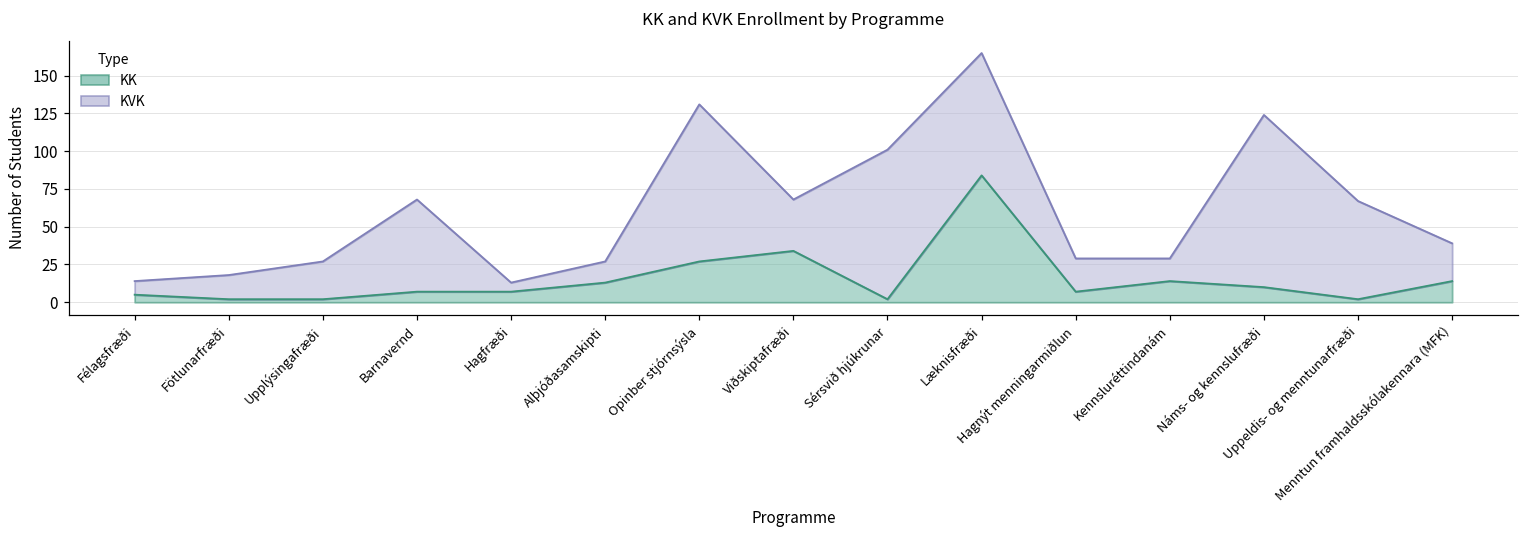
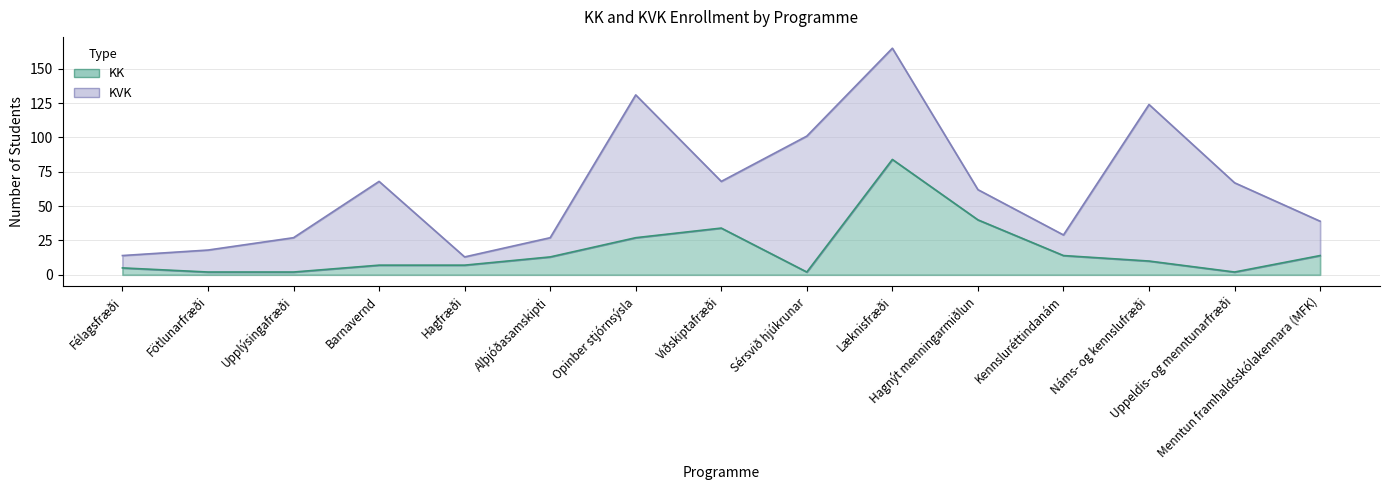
KK, Hagnýt menningarmiðlun: 7 -> 40
